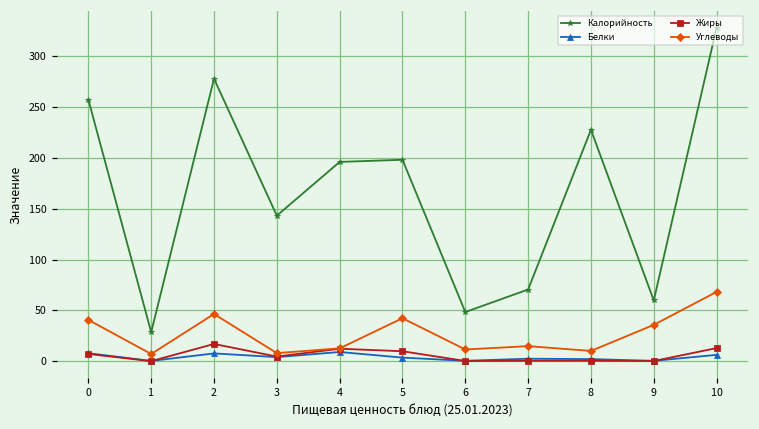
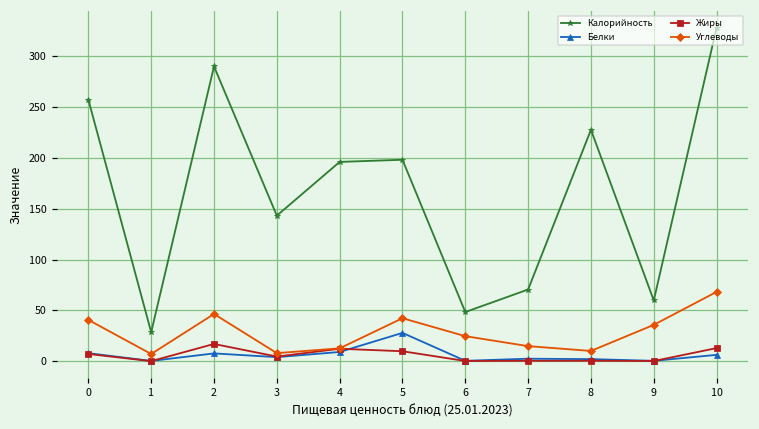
Калорийность, 2: 280 -> 290
Белки, 5: 0 -> 30
Углеводы, 6: 10 -> 20
